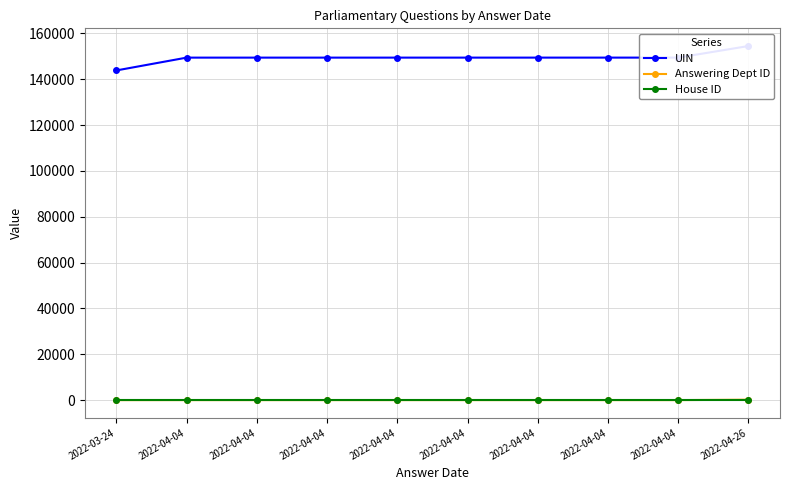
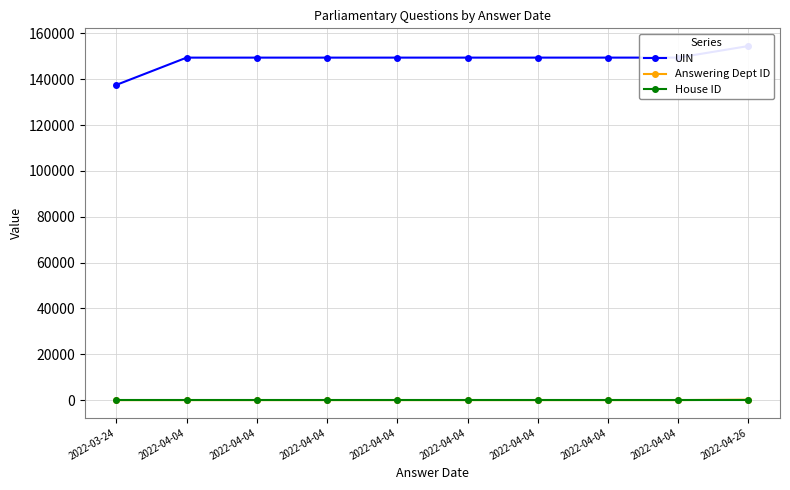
UIN, 2022-03-24: 144000 -> 138000
